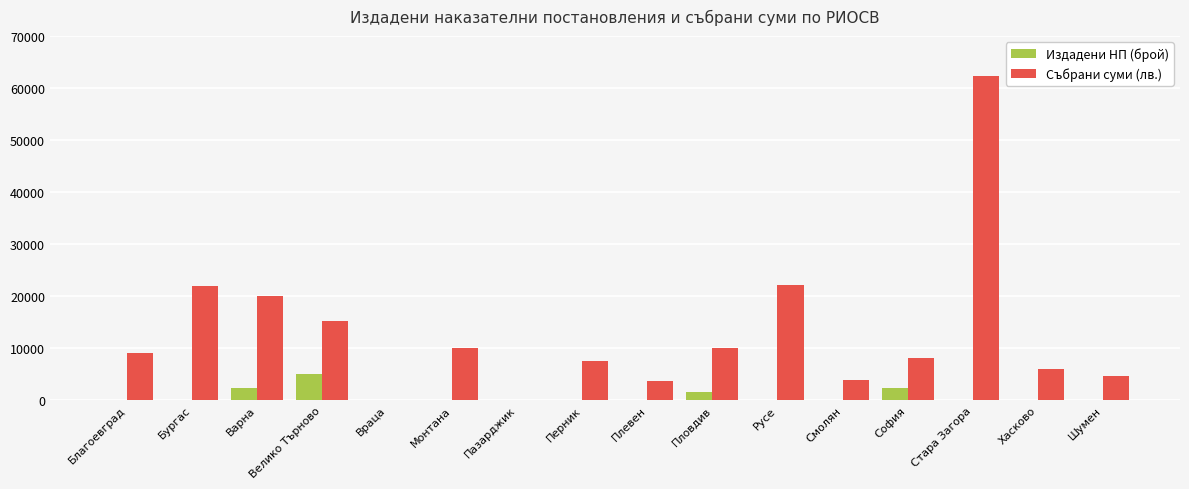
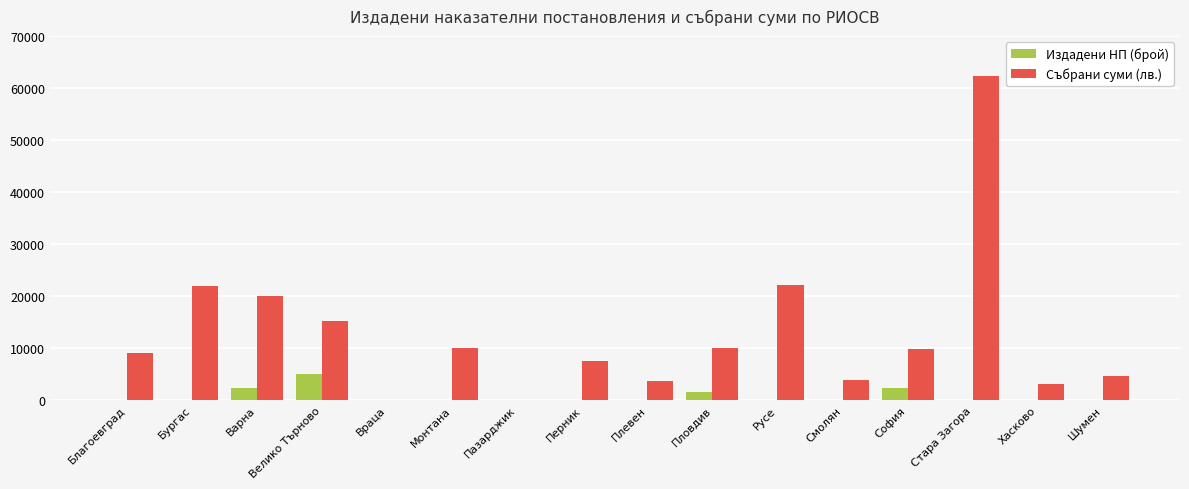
Събрани суми (лв.), София: 8000 -> 10000
Събрани суми (лв.), Хасково: 6000 -> 3000
